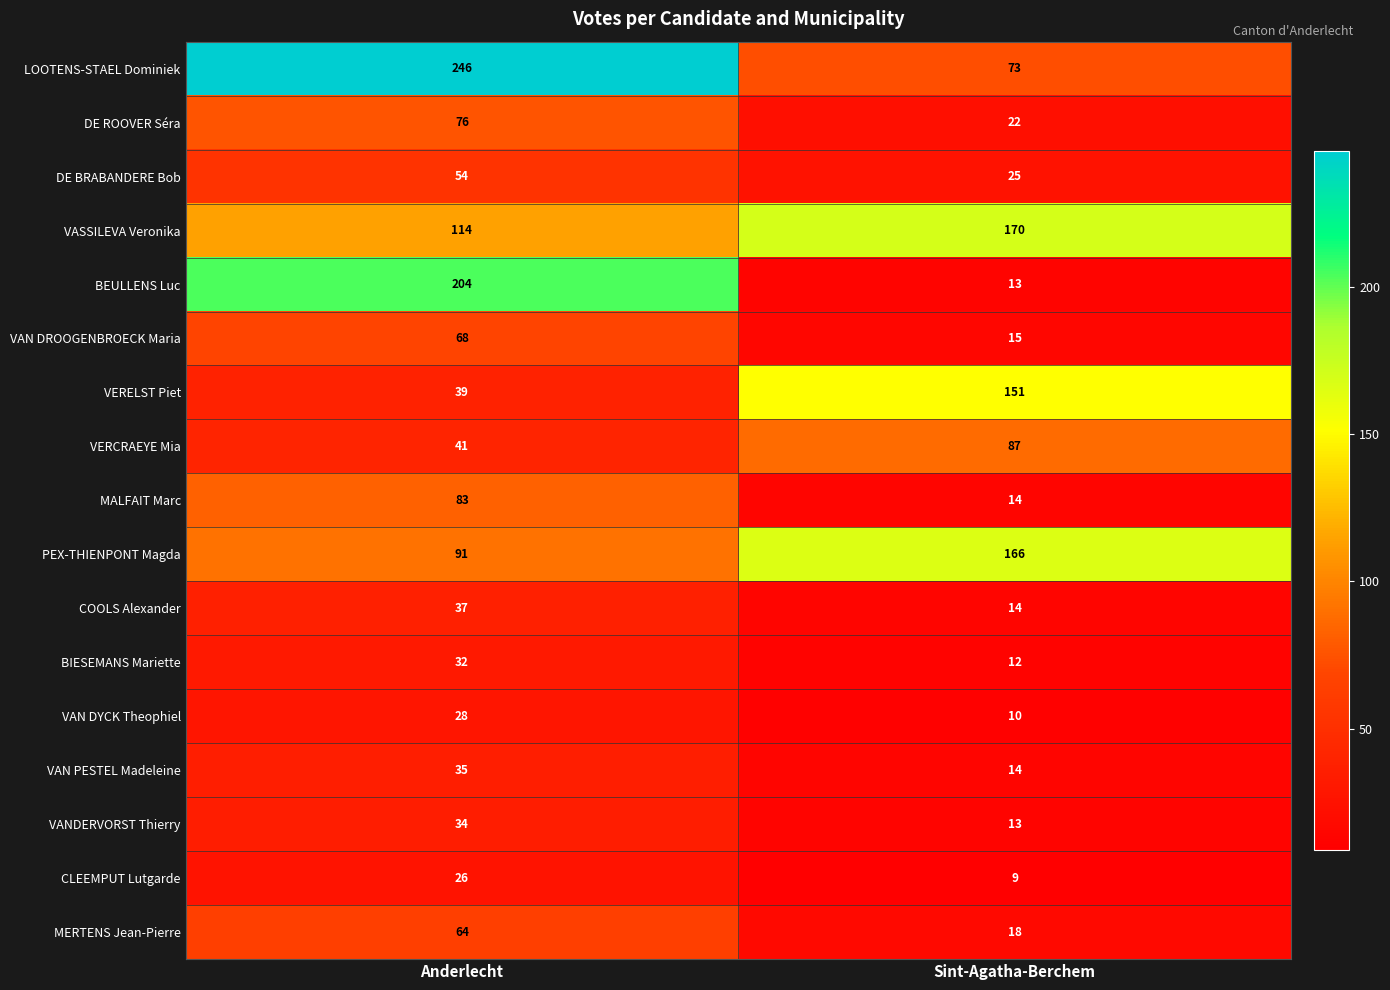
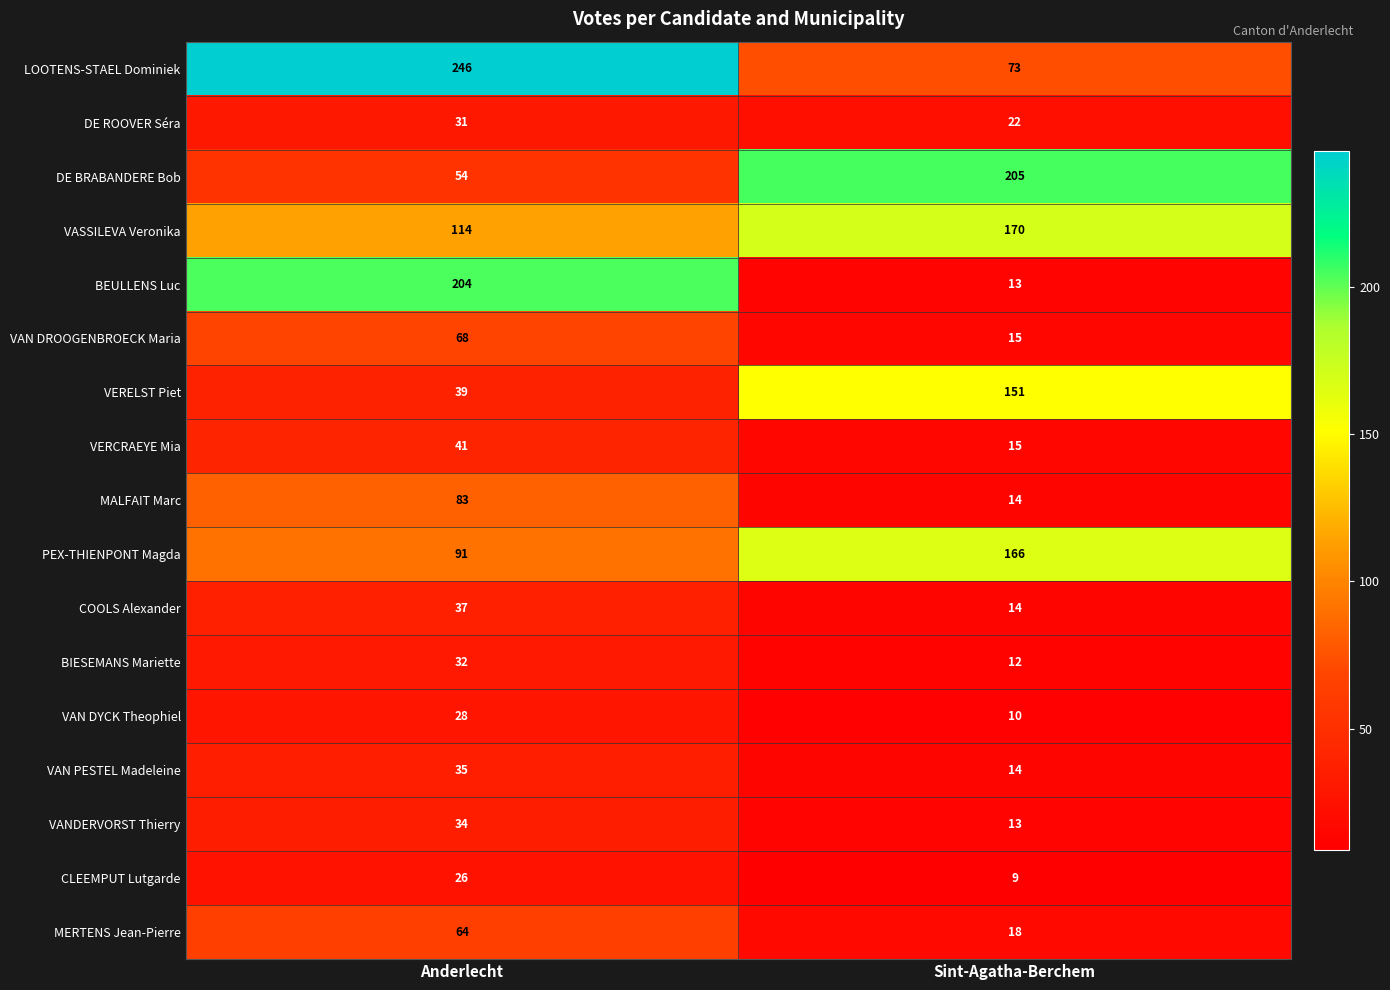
DE ROOVER Séra, Anderlecht: 76 -> 31
DE BRABANDERE Bob, Sint-Agatha-Berchem: 25 -> 205
VERCRAEYE Mia, Sint-Agatha-Berchem: 87 -> 15
